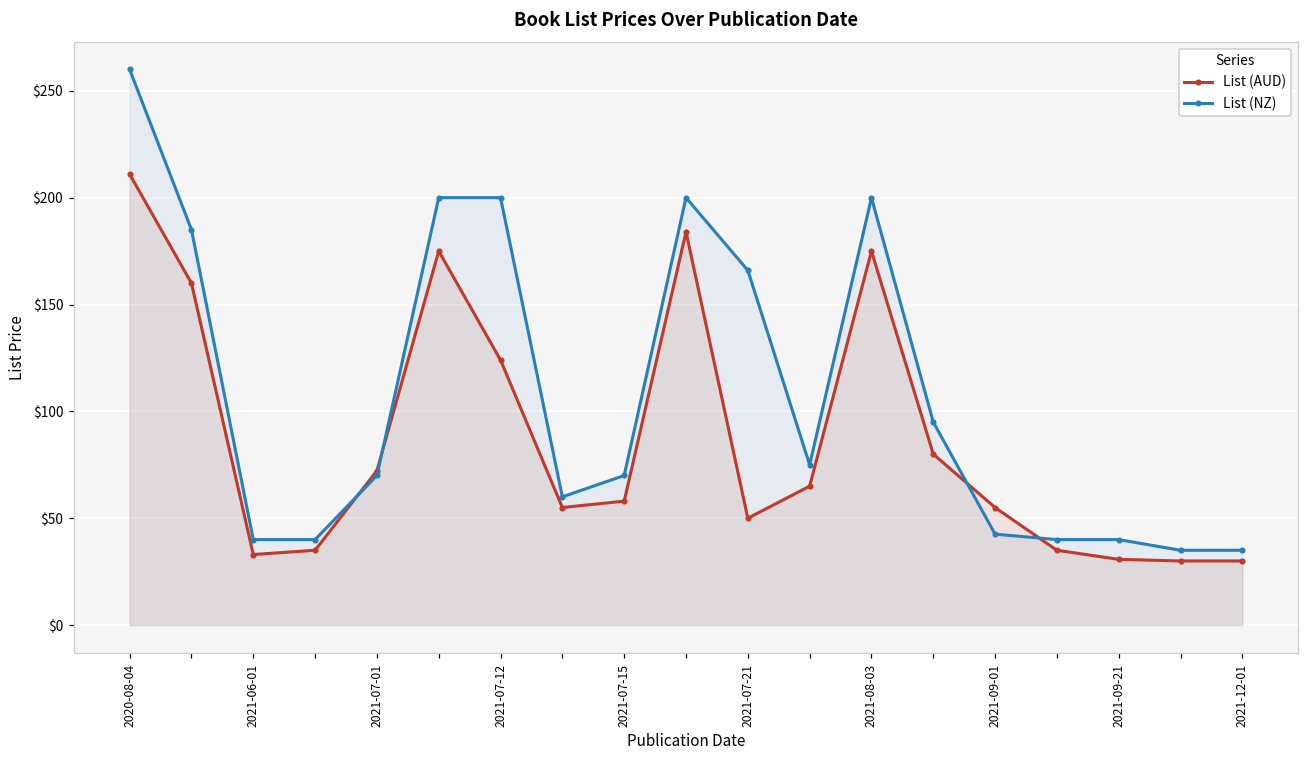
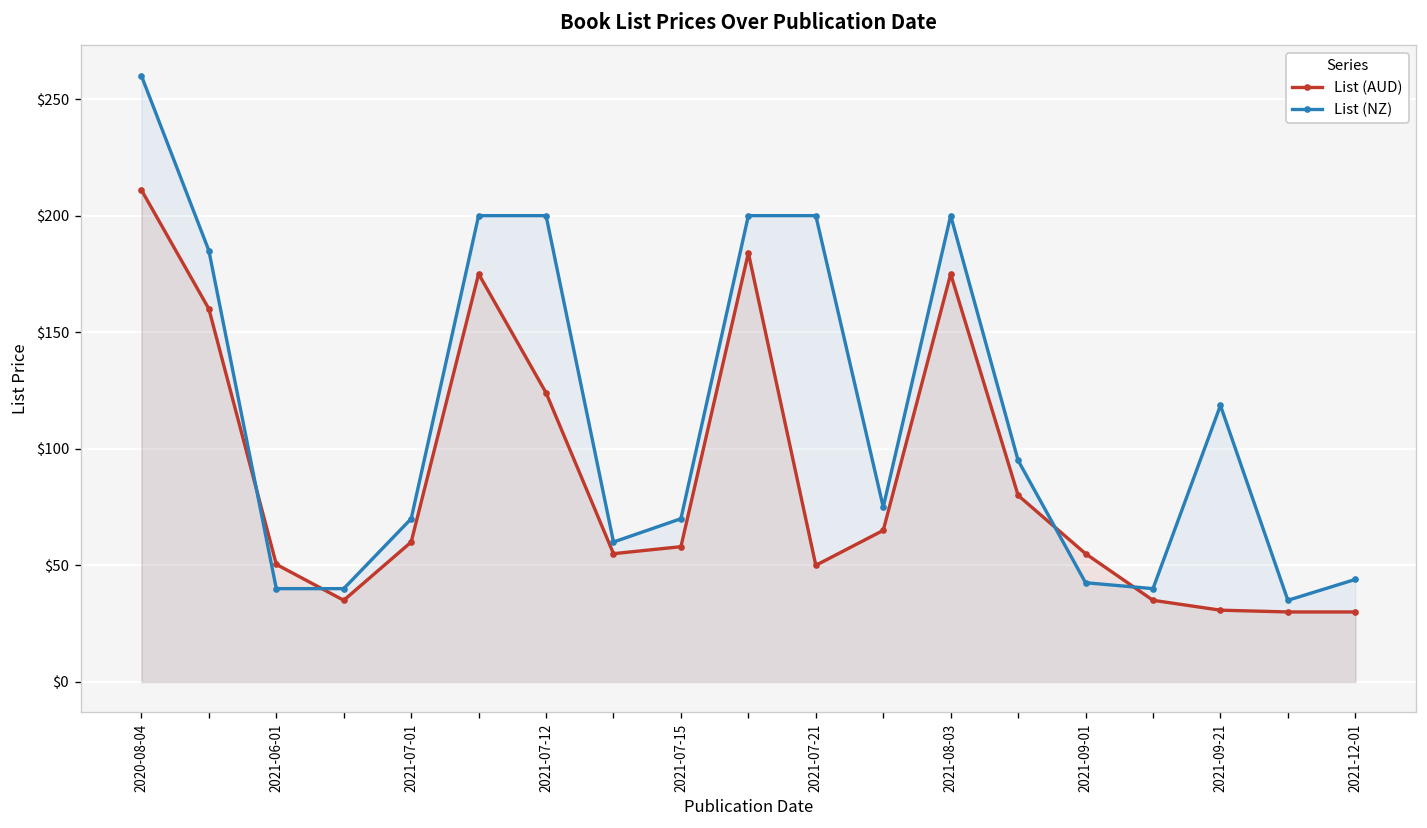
List (AUD), 2021-06-01: $33 -> $50
List (AUD), 2021-07-01: $72 -> $60
List (NZ), 2021-07-21: $166 -> $200
List (NZ), 2021-09-21: $40 -> $119
List (NZ), 2021-12-01: $35 -> $44
